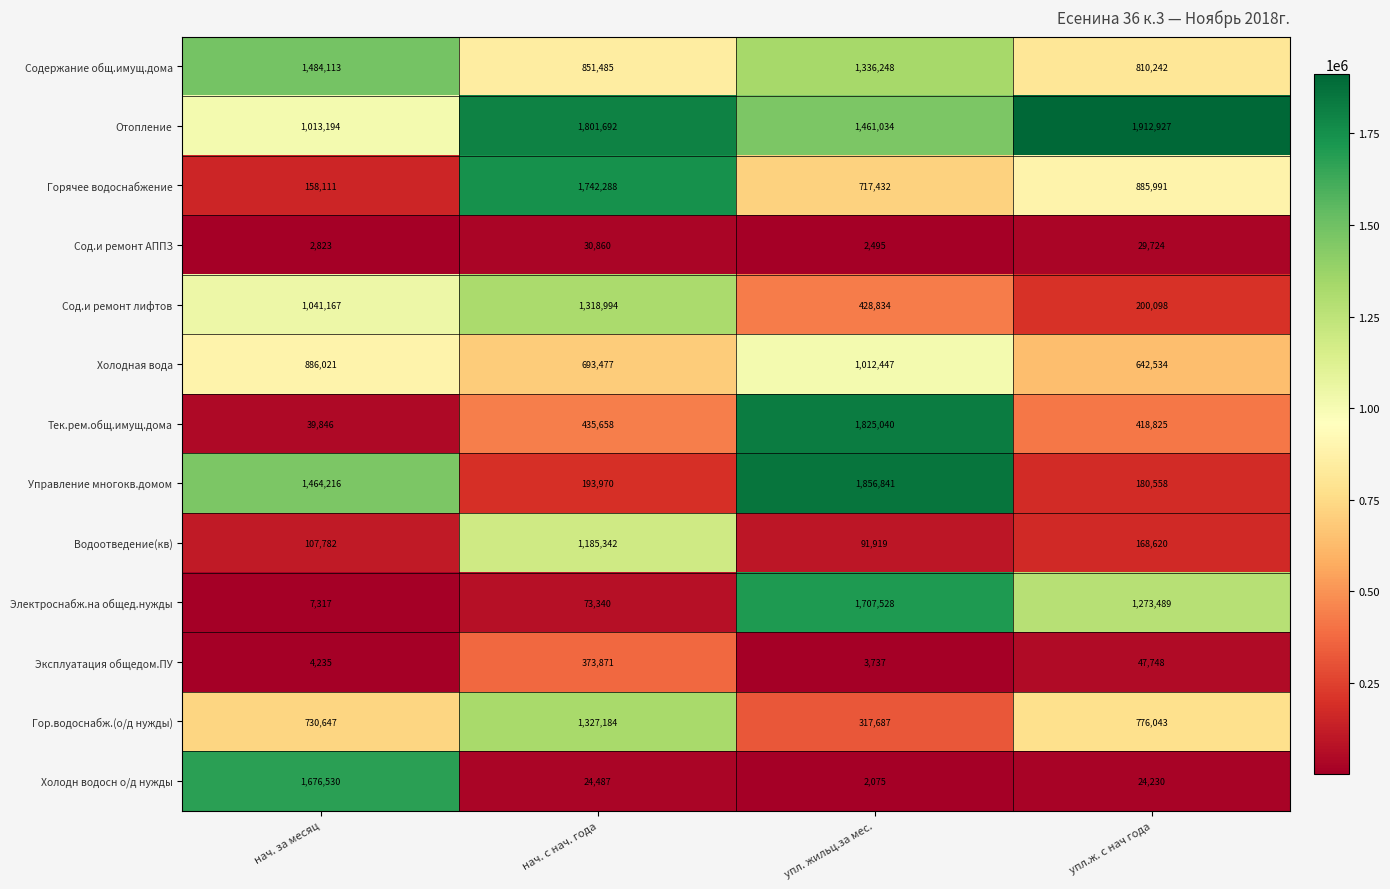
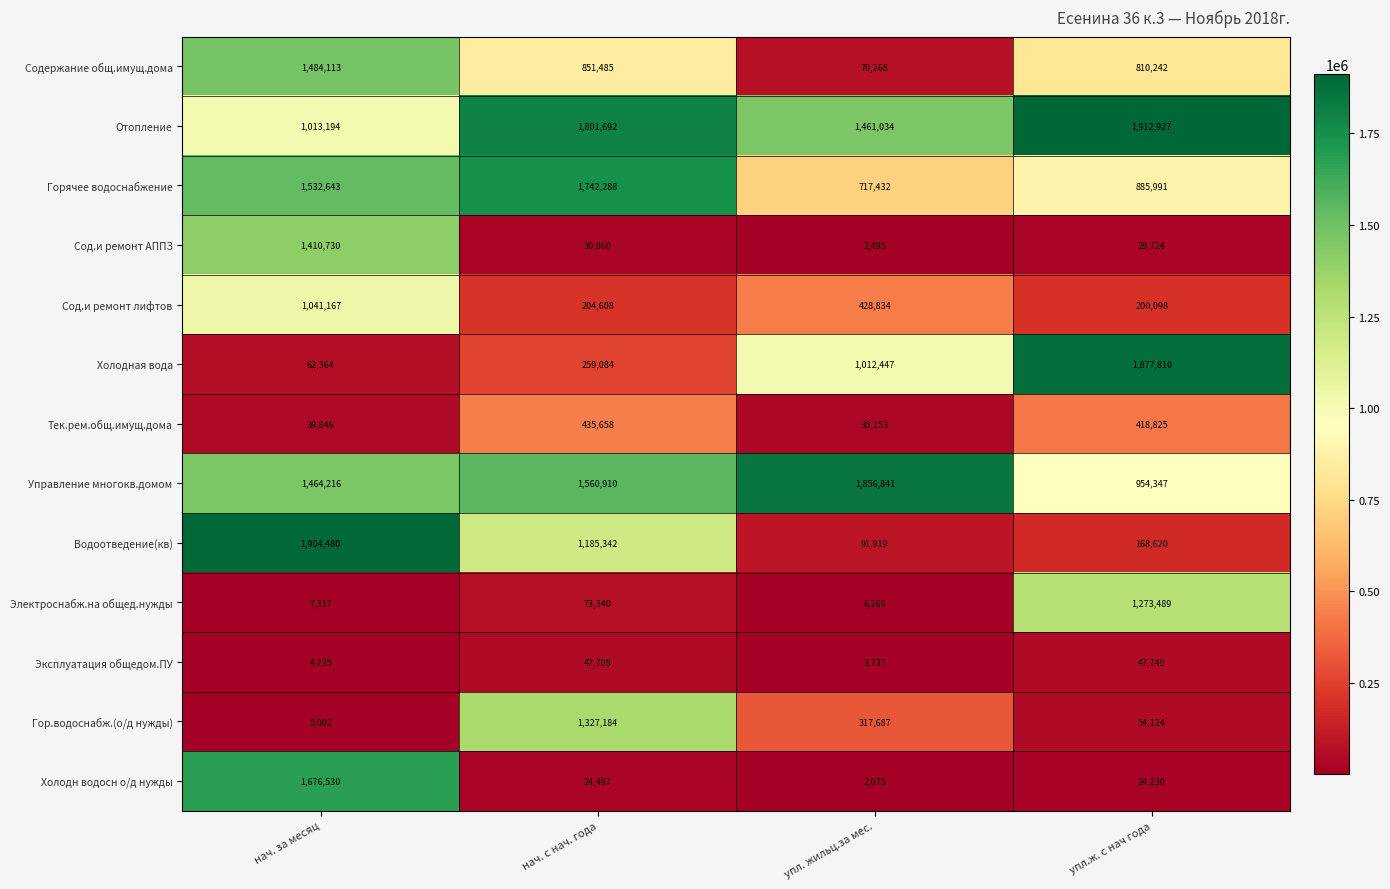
Содержание общ.имущ.дома, упл. жильц.за мес.: 1,336,248 -> 70,268
Горячее водоснабжение, нач. за месяц: 158,111 -> 1,532,643
Сод.и ремонт АППЗ, нач. за месяц: 2,823 -> 1,410,730
Сод.и ремонт лифтов, нач. с нач. года: 1,318,994 -> 204,608
Холодная вода, нач. за месяц: 886,021 -> 62,364
Холодная вода, нач. с нач. года: 693,477 -> 259,084
Холодная вода, упл.ж. с нач года: 642,534 -> 1,877,810
Тек.рем.общ.имущ.дома, упл. жильц.за мес.: 1,825,040 -> 35,153
Управление многокв.домом, нач. с нач. года: 193,970 -> 1,560,910
Управление многокв.домом, упл.ж. с нач года: 180,558 -> 954,347
Водоотведение(кв), нач. за месяц: 107,782 -> 1,904,480
Электроснабж.на общед.нужды, упл. жильц.за мес.: 1,707,528 -> 6,269
Эксплуатация общедом.ПУ, нач. с нач. года: 373,871 -> 47,708
Гор.водоснабж.(о/д нужды), нач. за месяц: 730,647 -> 5,002
Гор.водоснабж.(о/д нужды), упл.ж. с нач года: 776,043 -> 54,124
